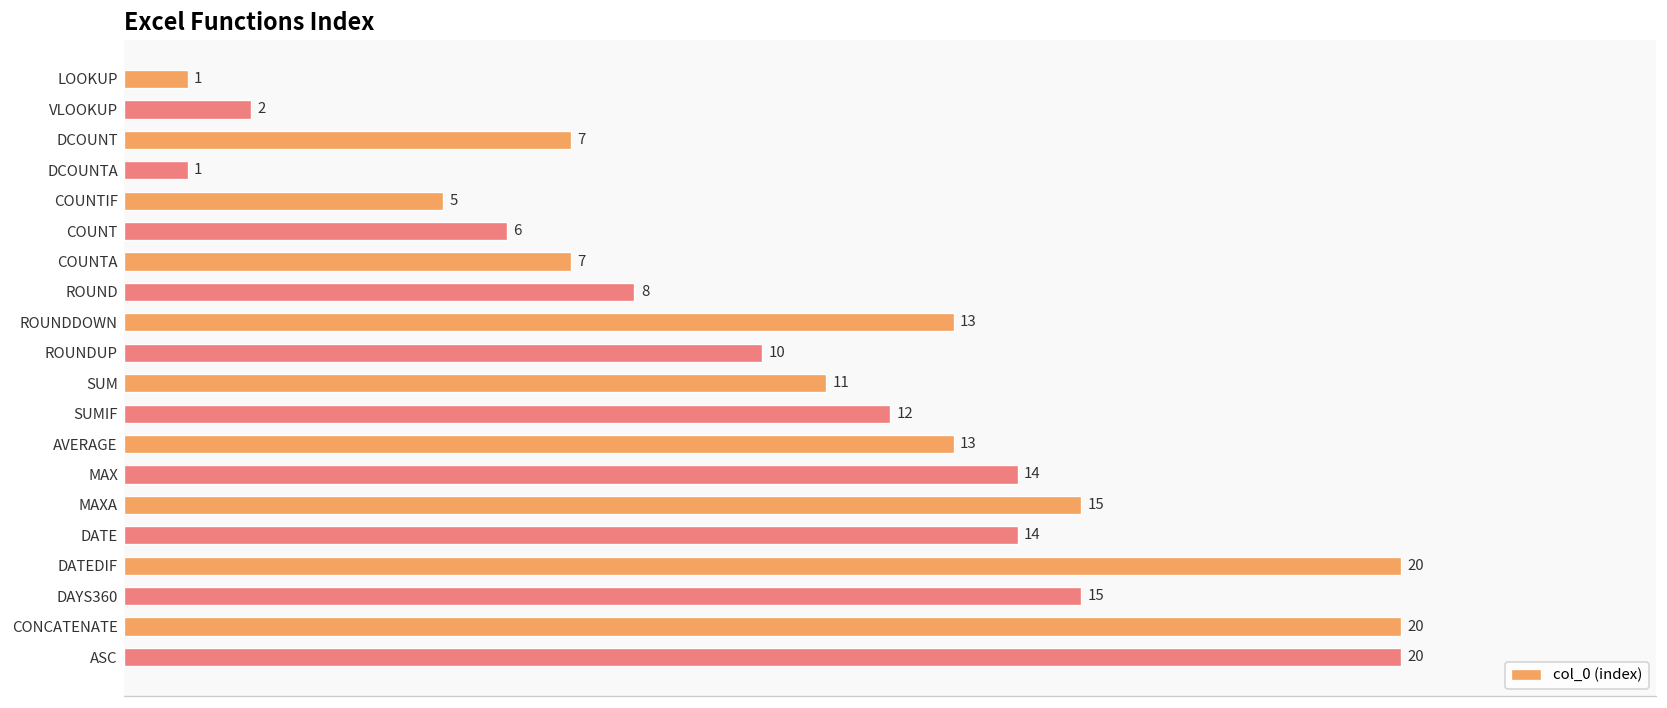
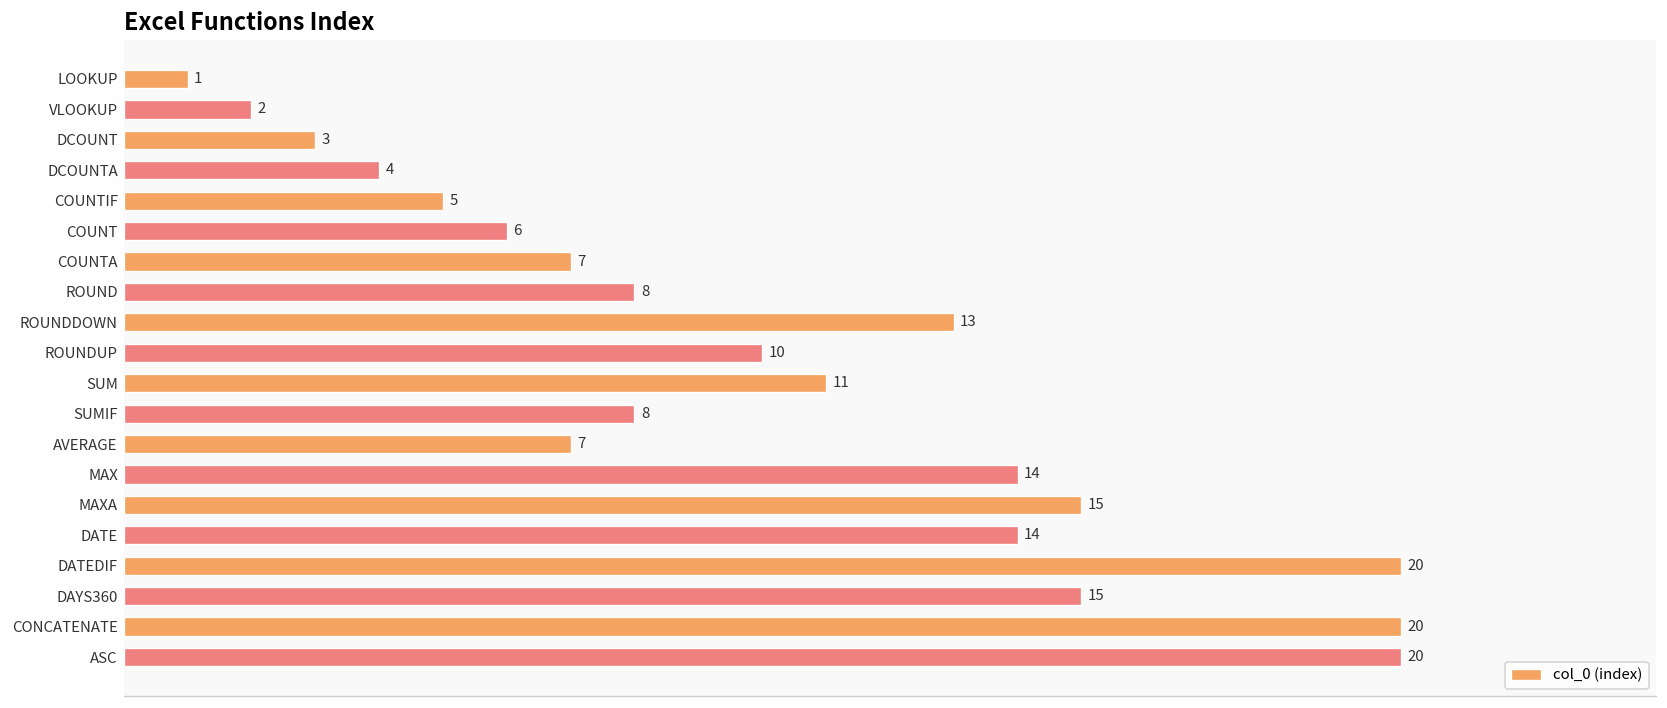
DCOUNT: 7 -> 3
DCOUNTA: 1 -> 4
SUMIF: 12 -> 8
AVERAGE: 13 -> 7
